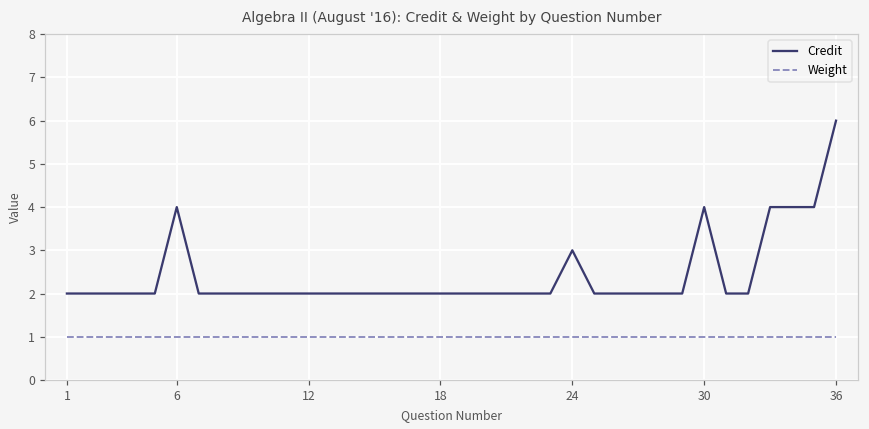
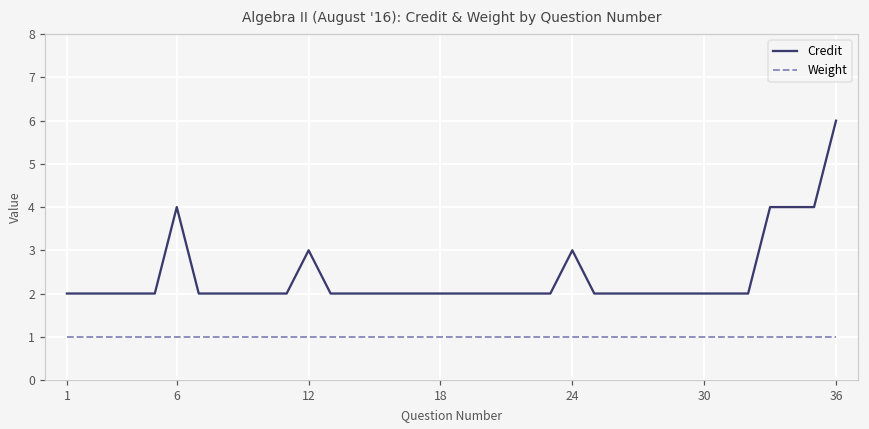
Credit, 12: 2 -> 3
Credit, 30: 4 -> 2
